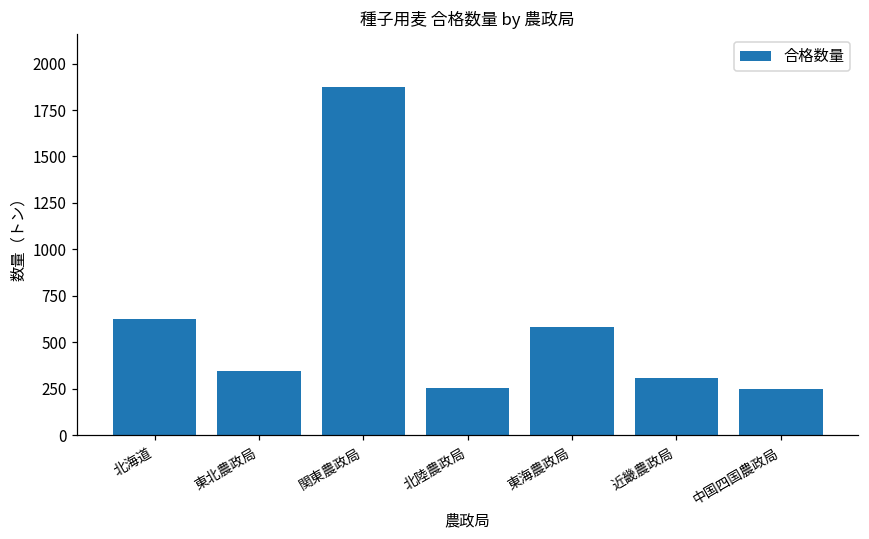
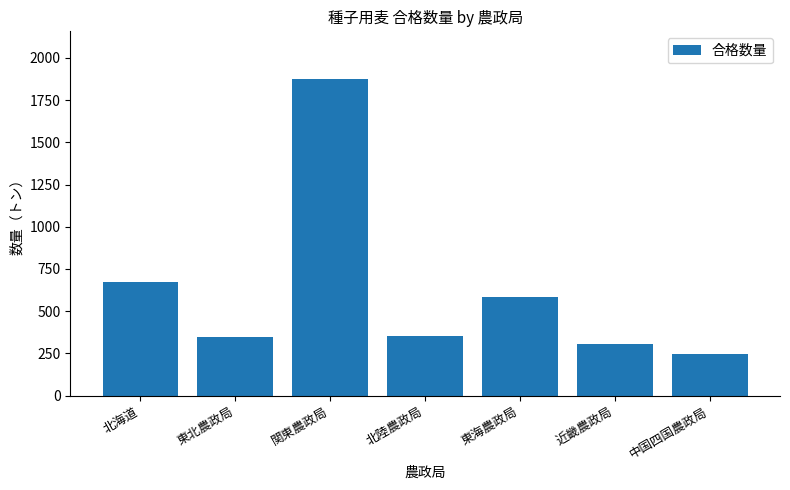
北海道: 620 -> 670
北陸農政局: 260 -> 360
